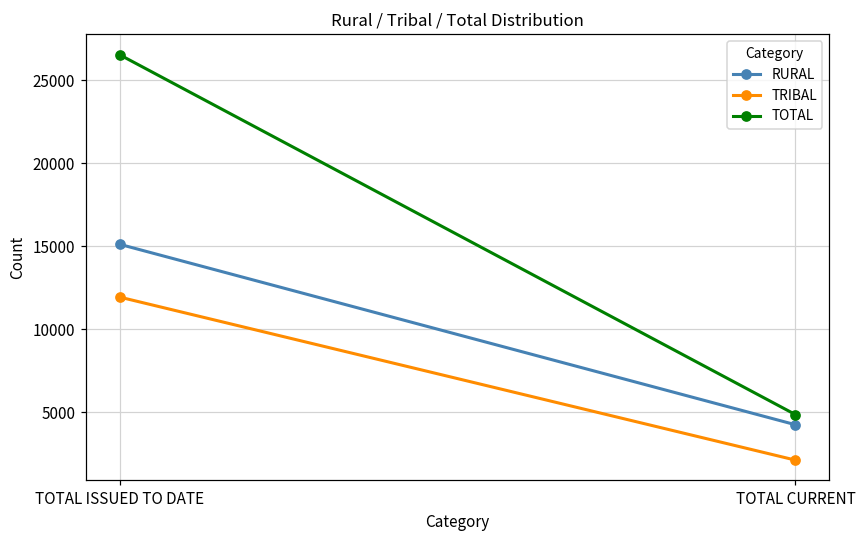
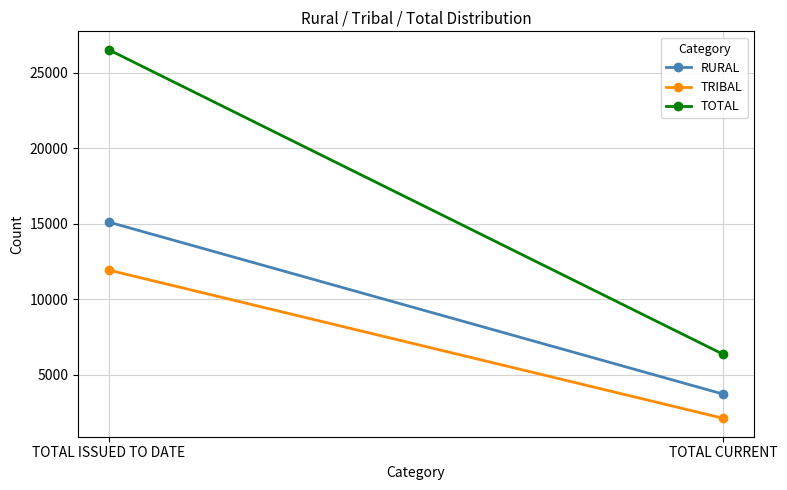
RURAL, TOTAL CURRENT: 4200 -> 3700
TOTAL, TOTAL CURRENT: 4900 -> 6400
